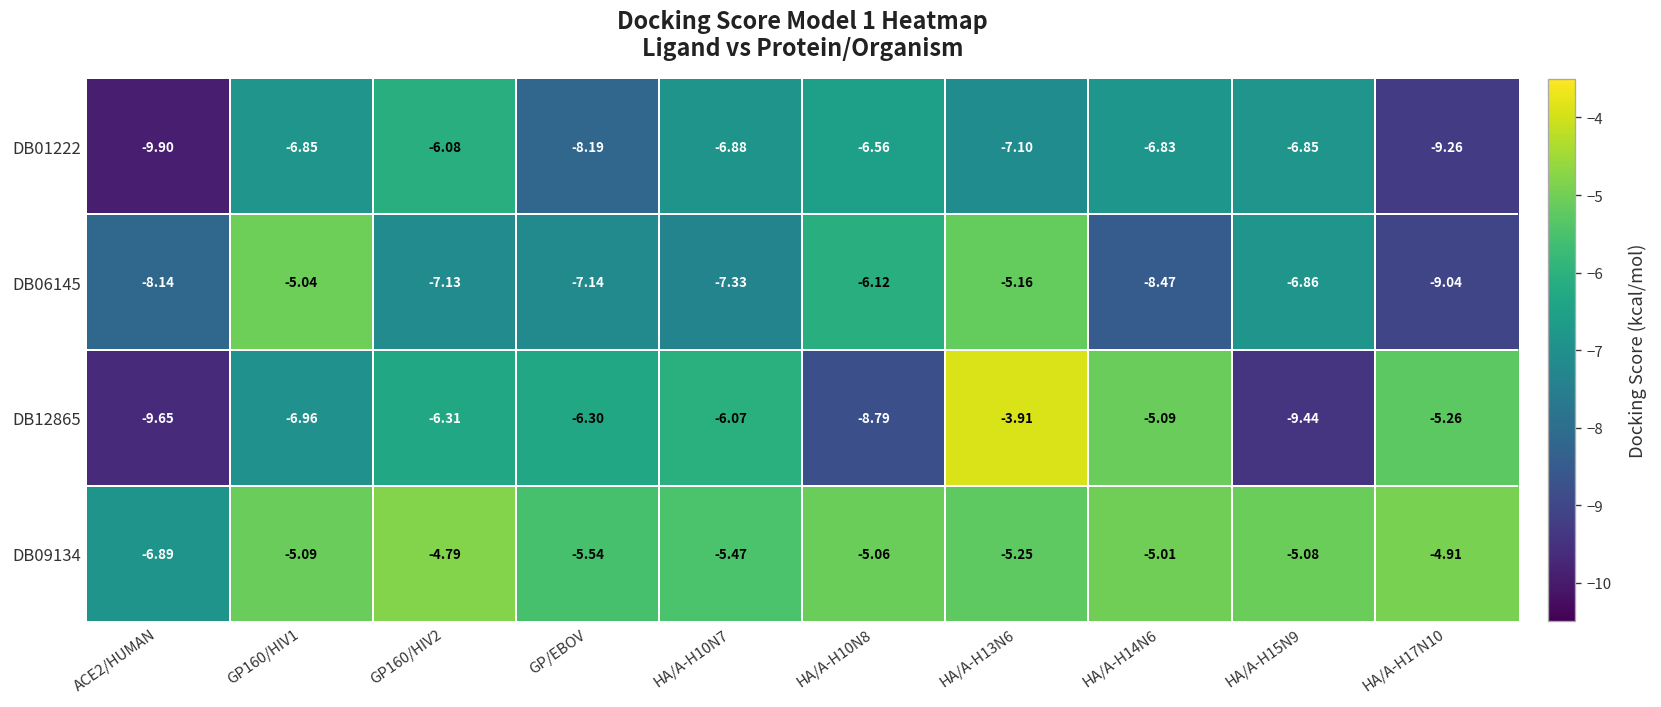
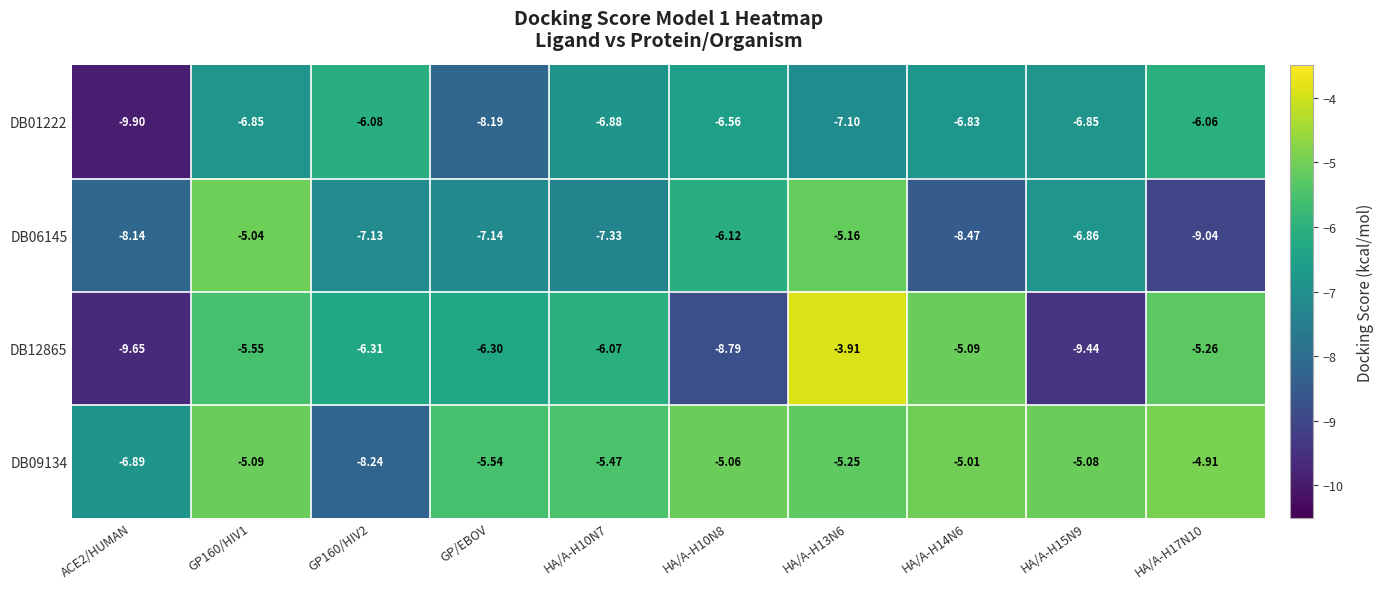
DB01222, HA/A-H17N10: -9.26 -> -6.06
DB12865, GP160/HIV1: -6.96 -> -5.55
DB09134, GP160/HIV2: -4.79 -> -8.24
